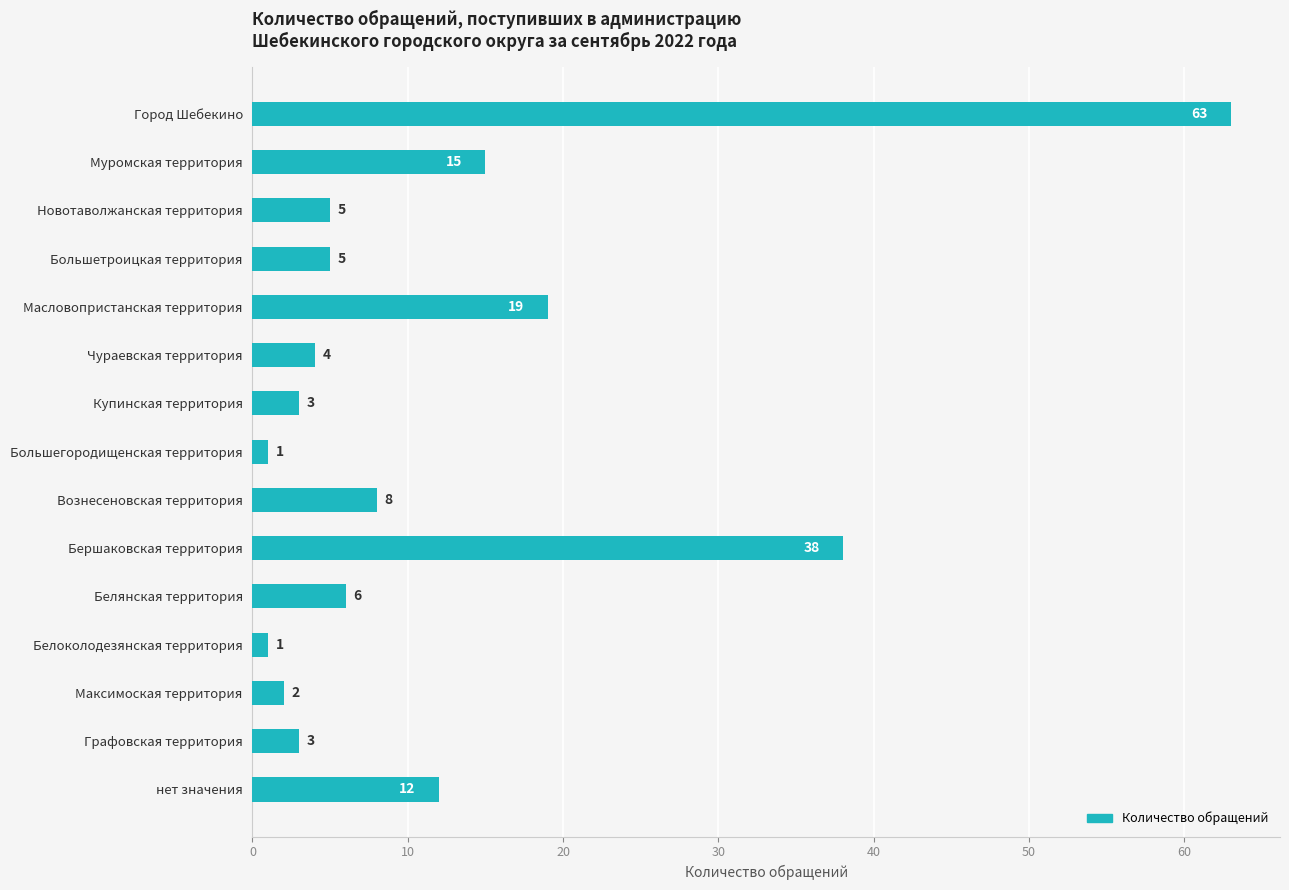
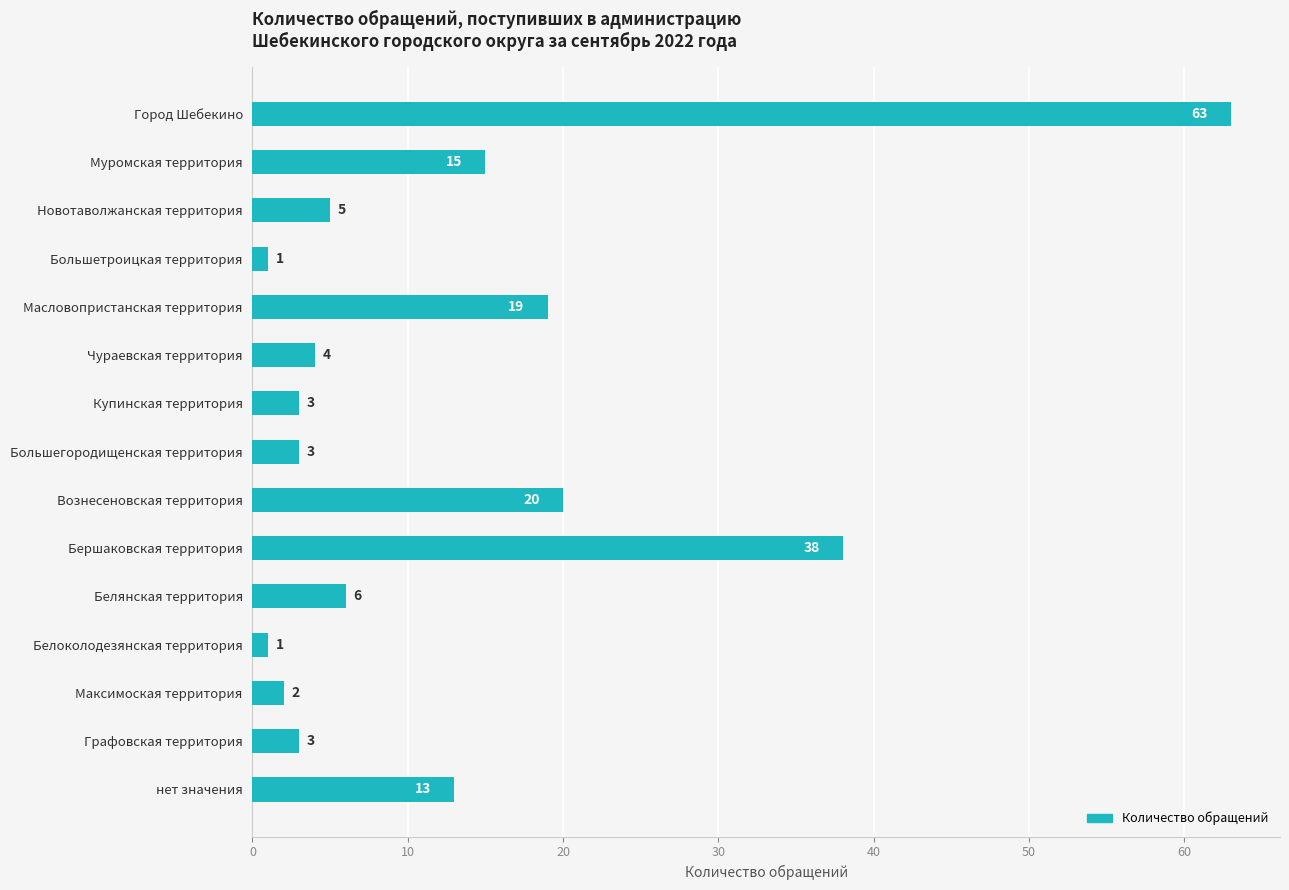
Большетроицкая территория: 5 -> 1
Большегородищенская территория: 1 -> 3
Вознесеновская территория: 8 -> 20
нет значения: 12 -> 13
